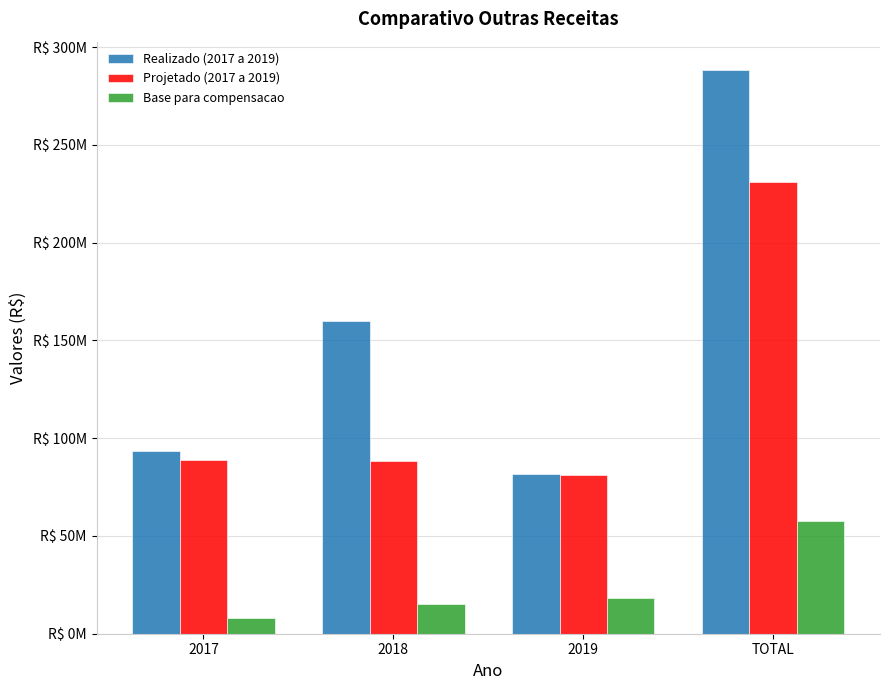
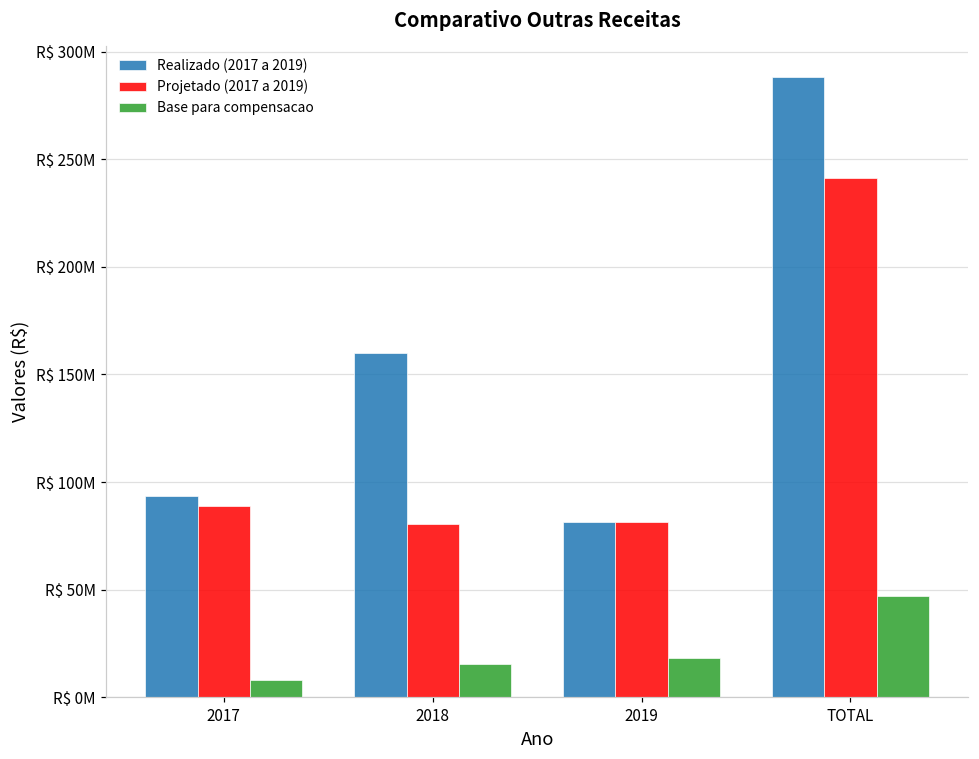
Projetado (2017 a 2019), 2018: R$ 89000000 -> R$ 80000000
Projetado (2017 a 2019), TOTAL: R$ 231000000 -> R$ 241000000
Base para compensacao, TOTAL: R$ 58000000 -> R$ 47000000
